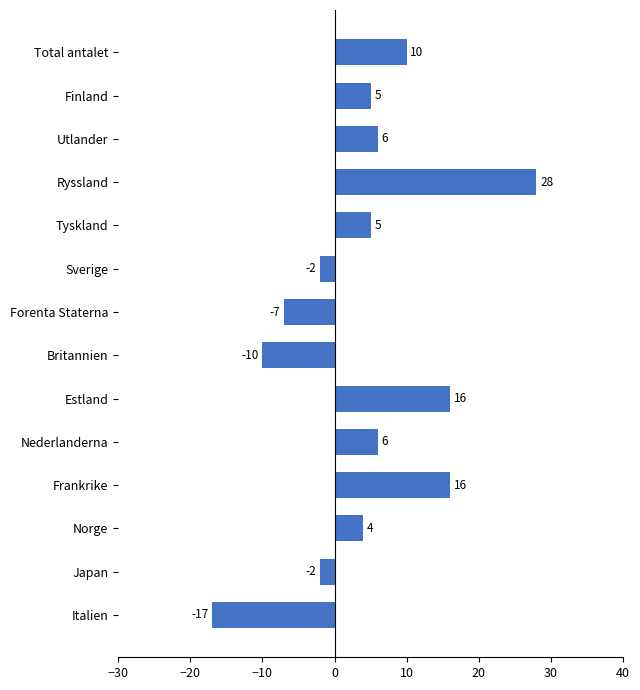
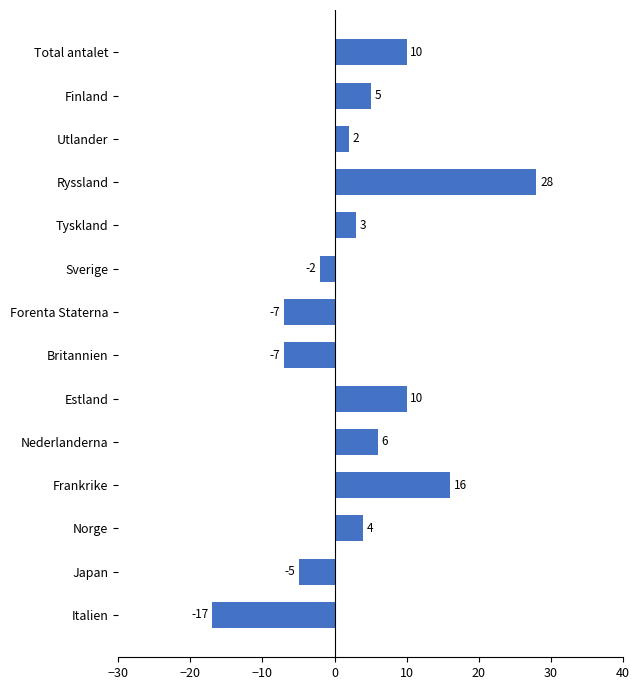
Utlander: 6 -> 2
Tyskland: 5 -> 3
Britannien: -10 -> -7
Estland: 16 -> 10
Japan: -2 -> -5
